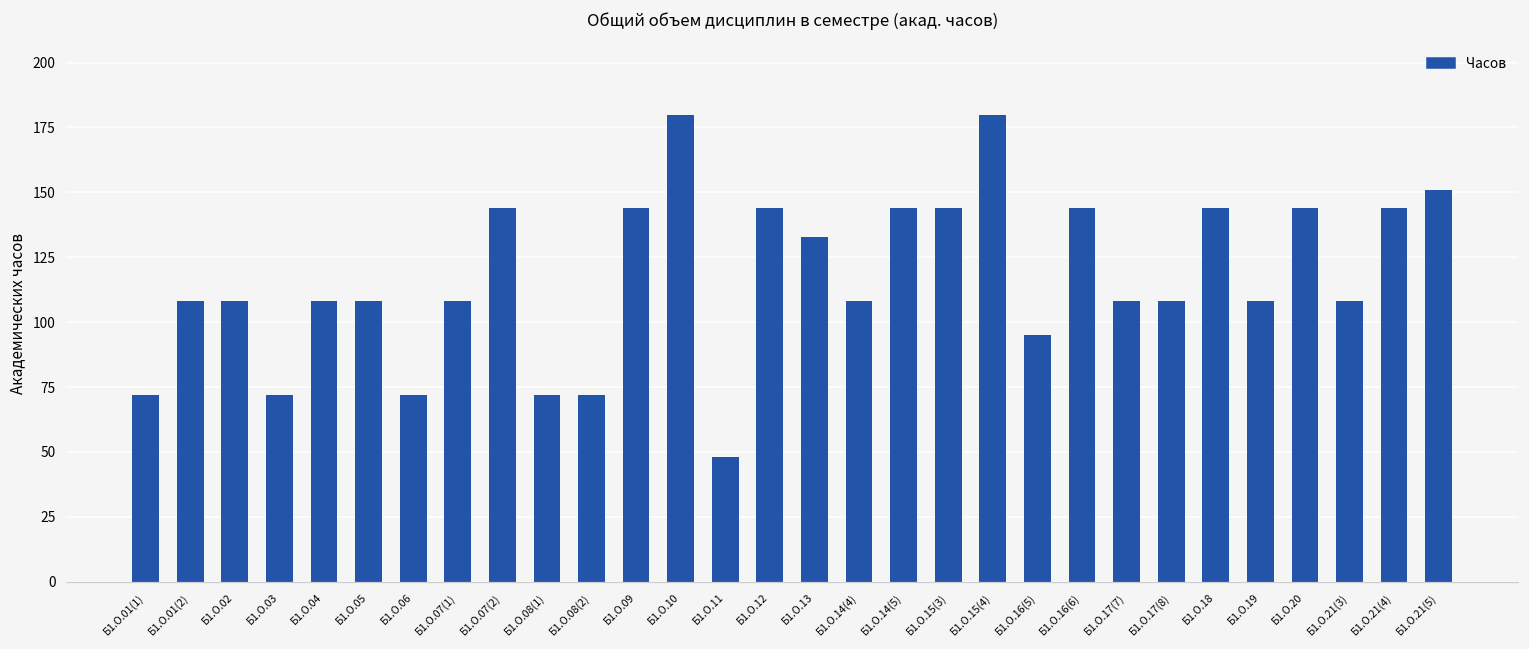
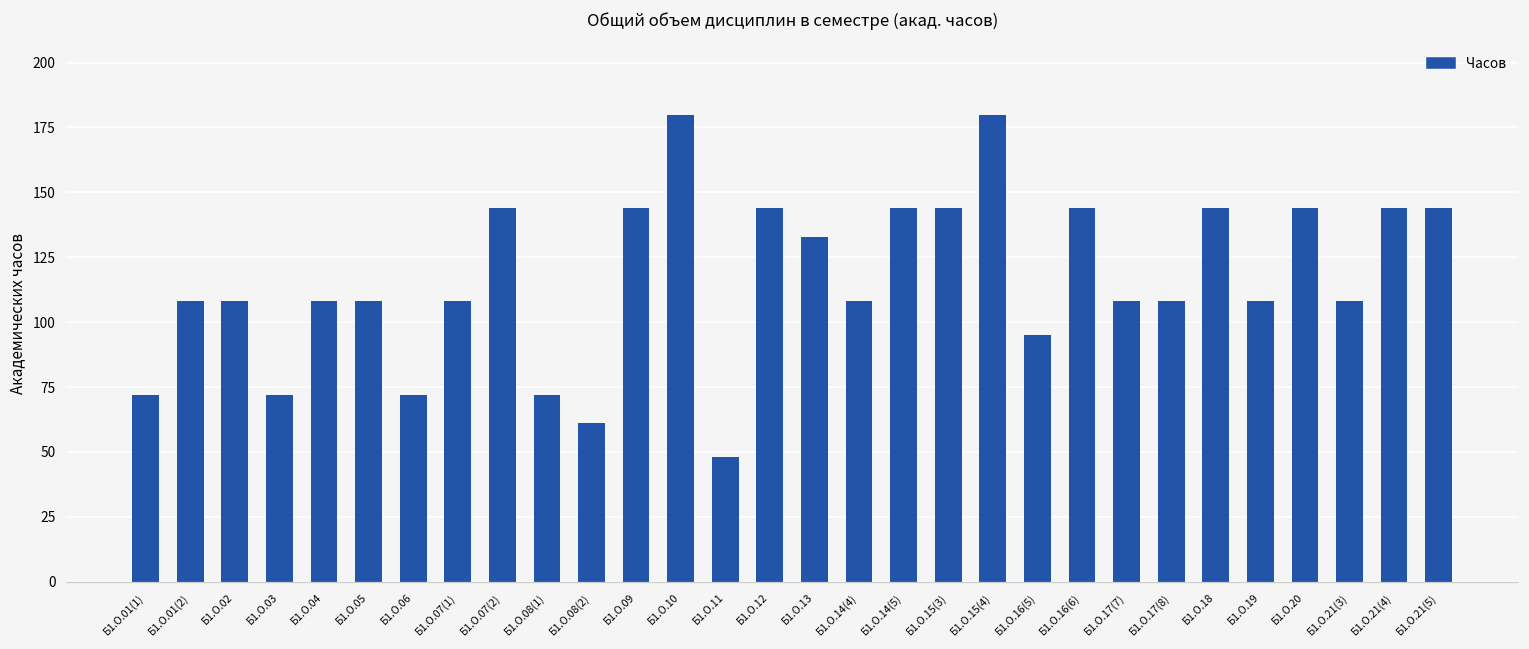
Б1.О.08(2): 72 -> 61
Б1.О.21(5): 151 -> 144
